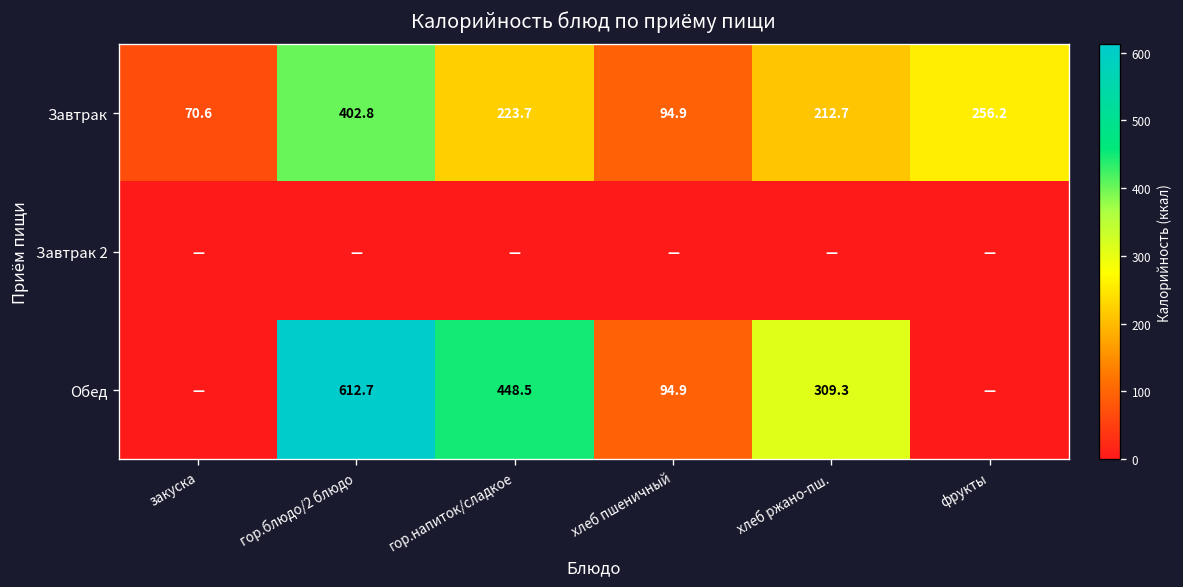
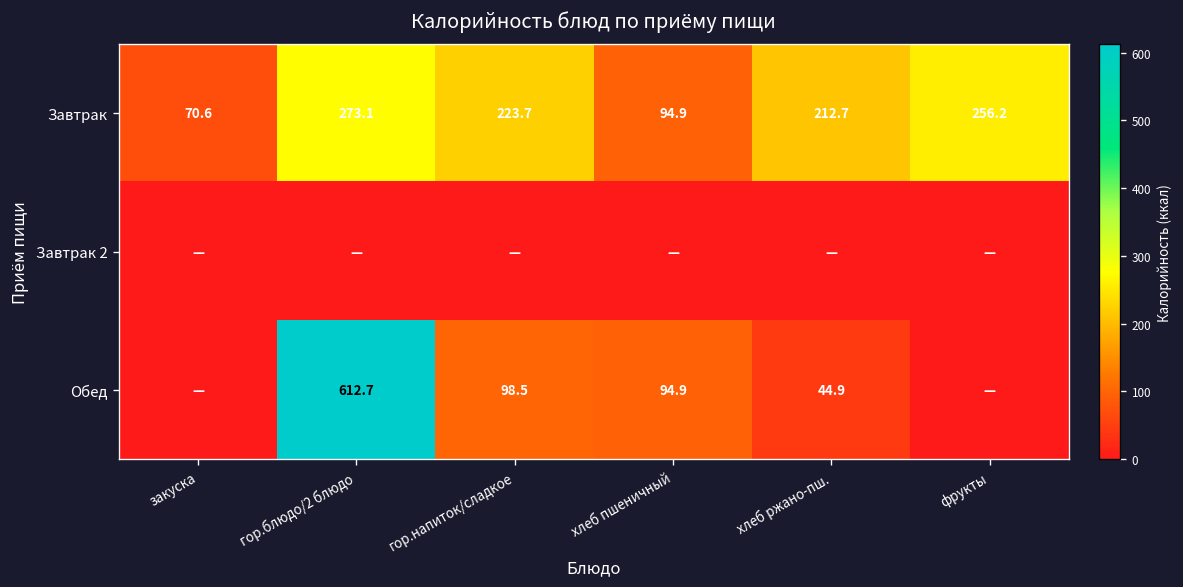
Завтрак, гор.блюдо/2 блюдо: 402.8 -> 273.1
Обед, гор.напиток/сладкое: 448.5 -> 98.5
Обед, хлеб ржано-пш.: 309.3 -> 44.9
